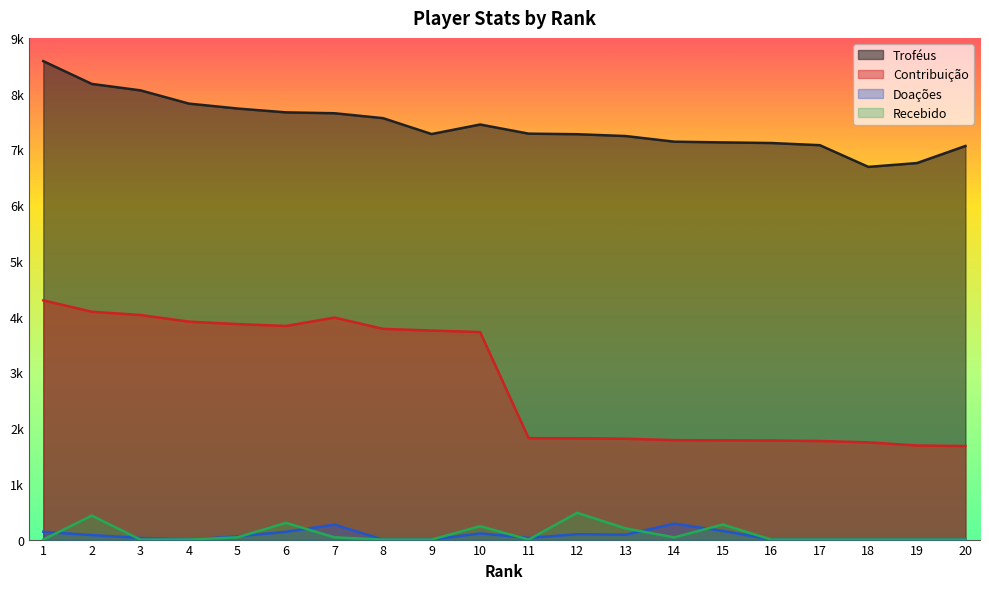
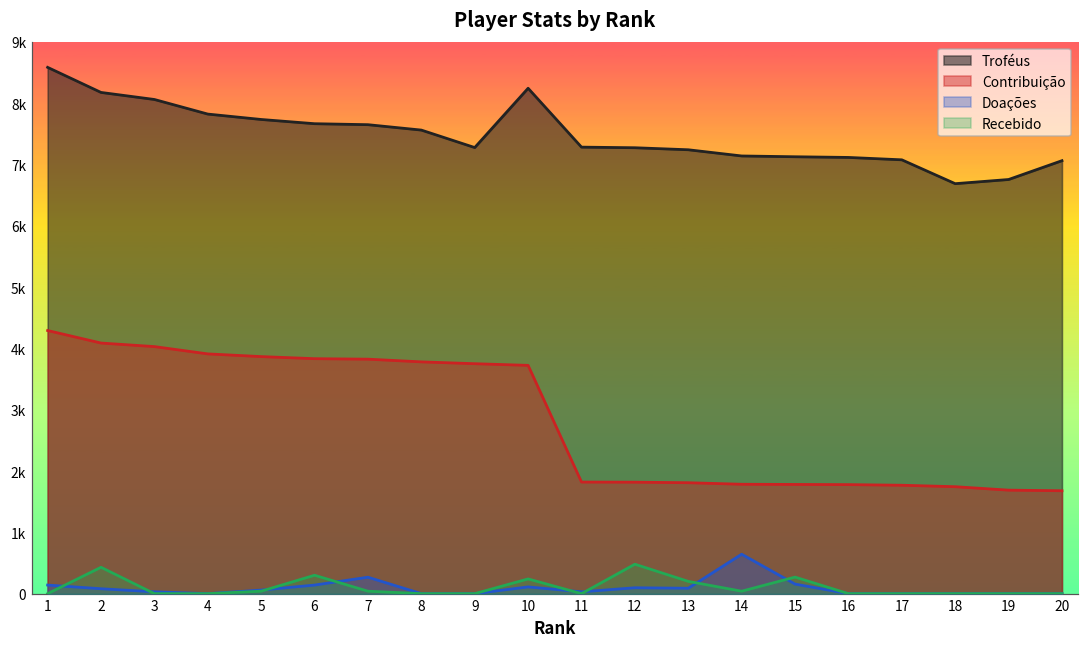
Contribuição, 7: 4000 -> 3800
Troféus, 10: 7400 -> 8200
Doações, 14: 300 -> 600
